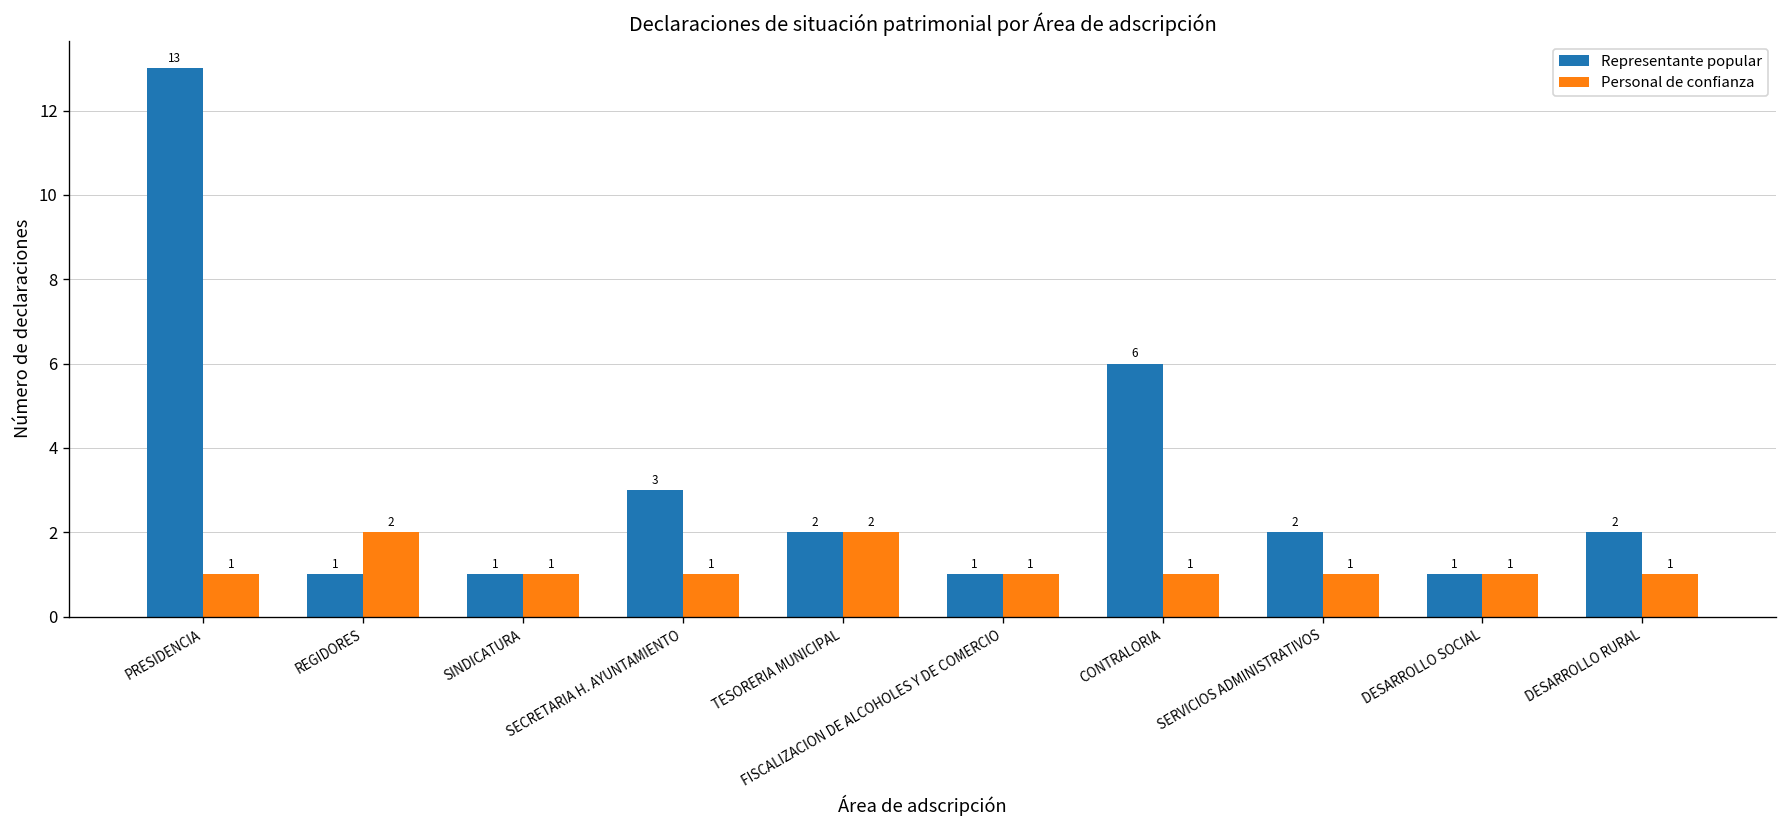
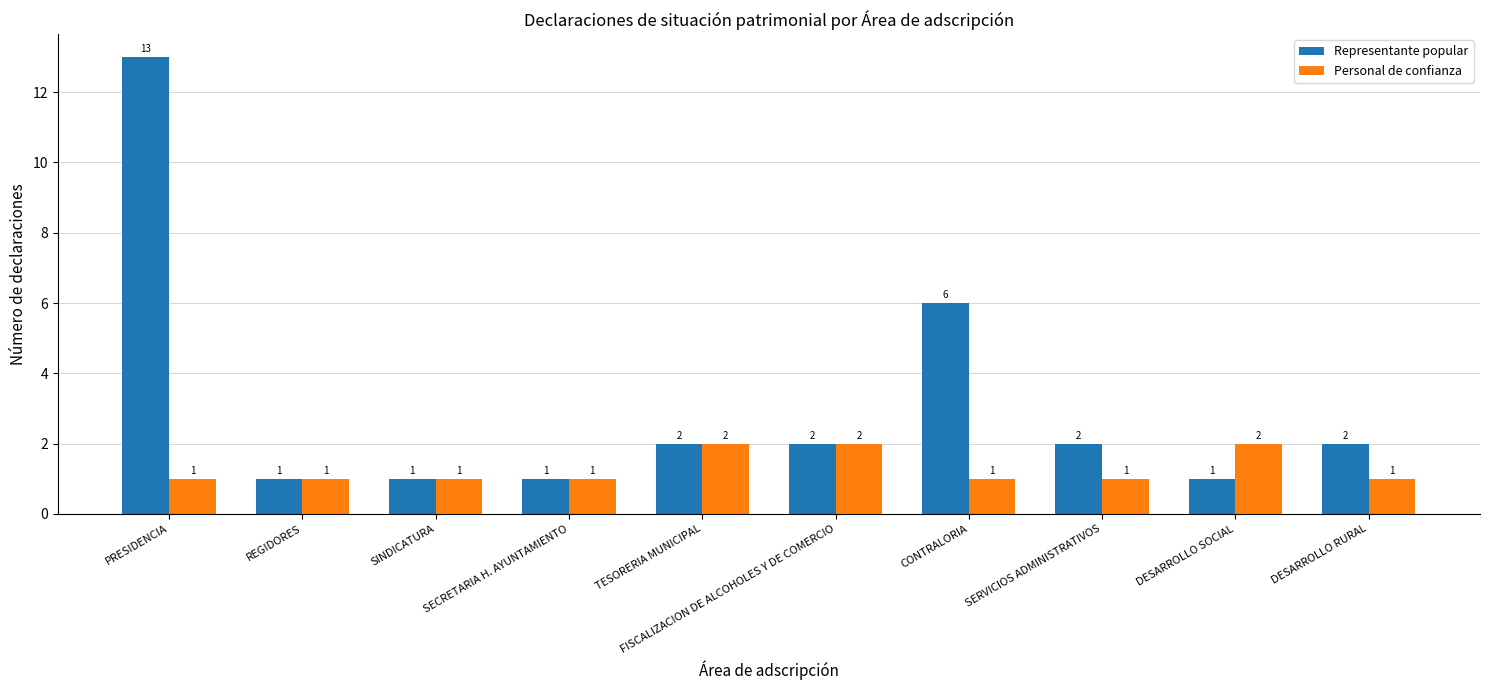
Personal de confianza, REGIDORES: 2 -> 1
Representante popular, SECRETARIA H. AYUNTAMIENTO: 3 -> 1
Representante popular, FISCALIZACION DE ALCOHOLES Y DE COMERCIO: 1 -> 2
Personal de confianza, FISCALIZACION DE ALCOHOLES Y DE COMERCIO: 1 -> 2
Personal de confianza, DESARROLLO SOCIAL: 1 -> 2
